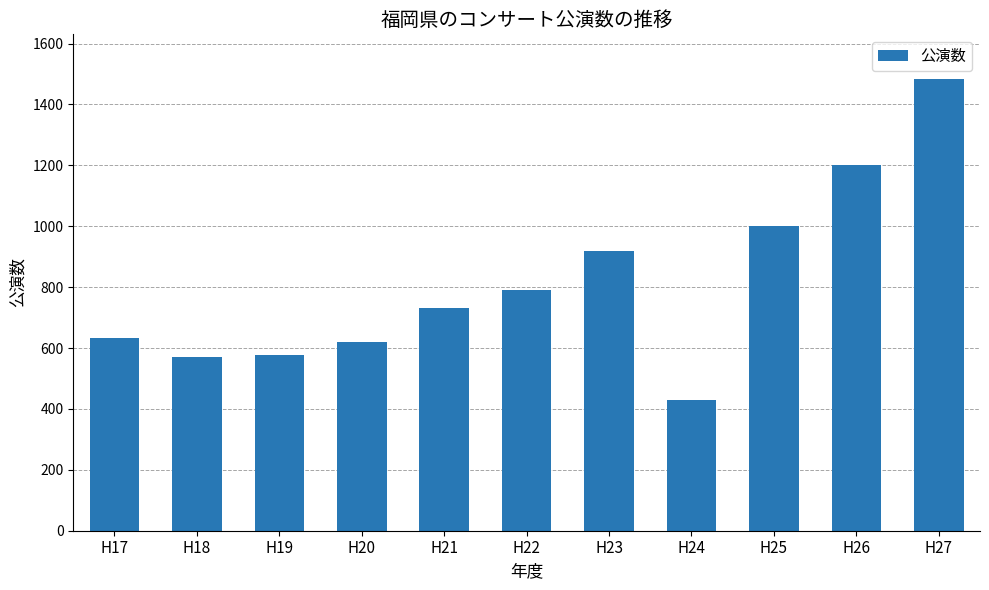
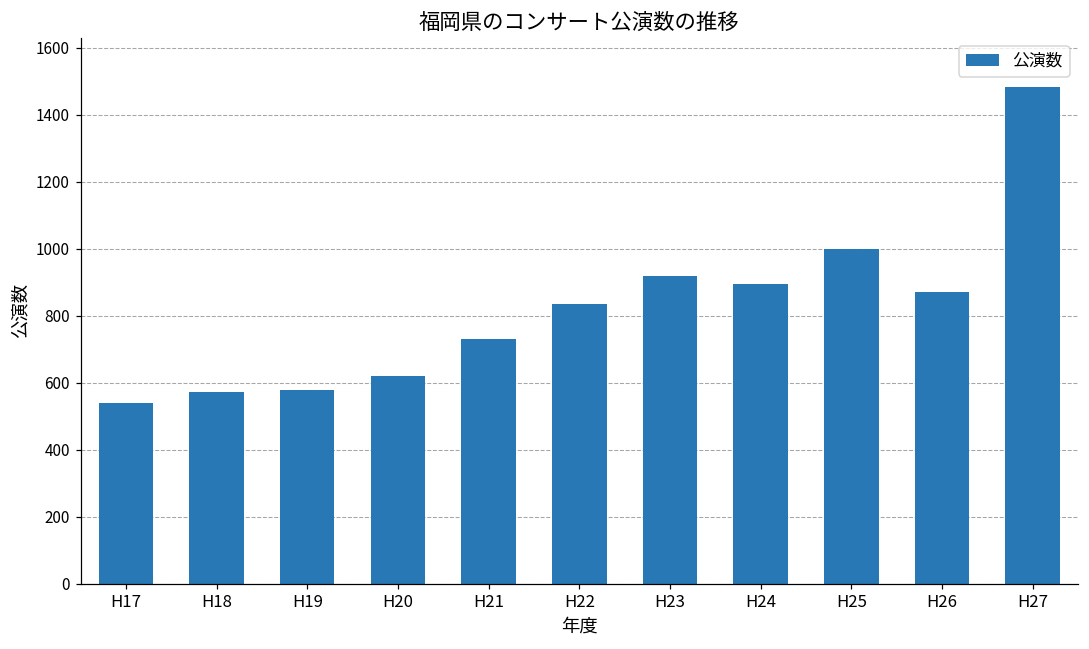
H17: 630 -> 540
H22: 790 -> 840
H24: 430 -> 890
H26: 1200 -> 870
